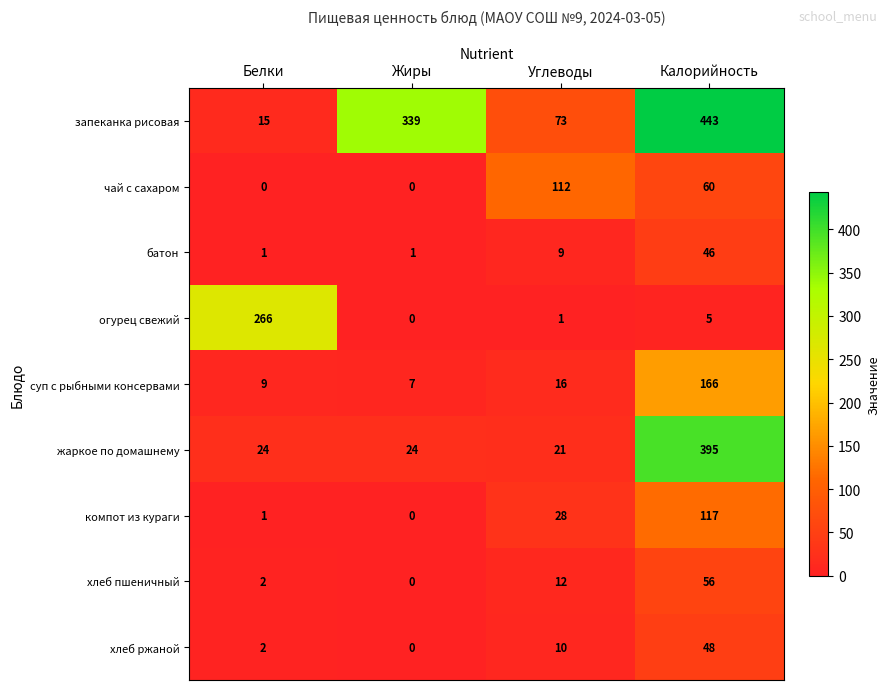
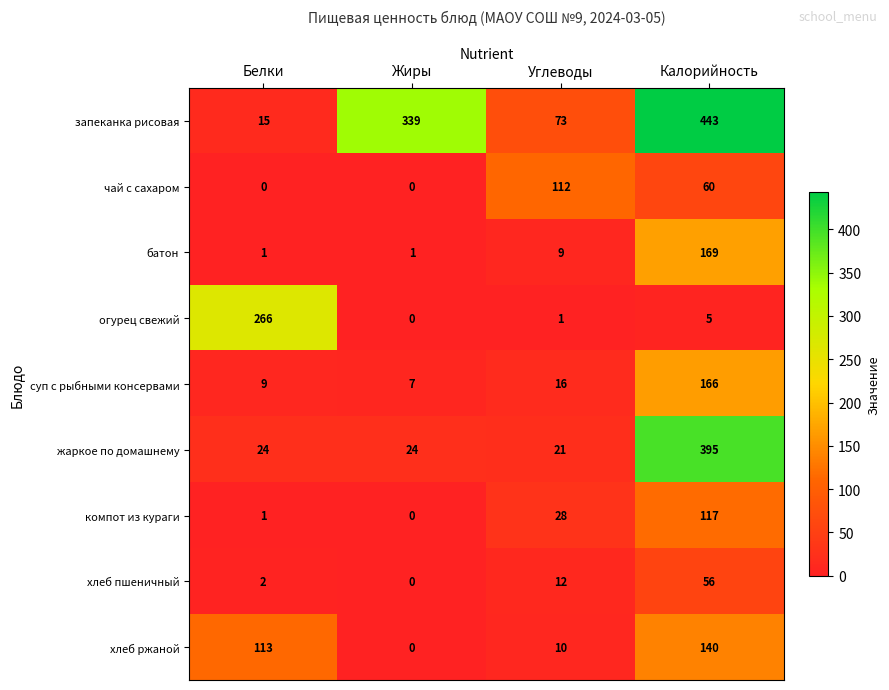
батон, Калорийность: 46 -> 169
хлеб ржаной, Белки: 2 -> 113
хлеб ржаной, Калорийность: 48 -> 140
